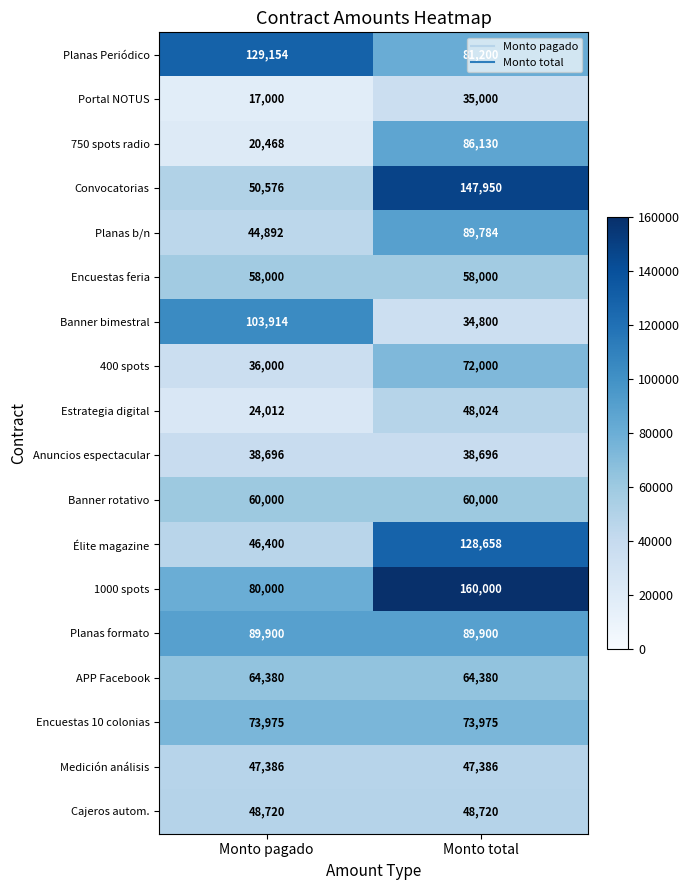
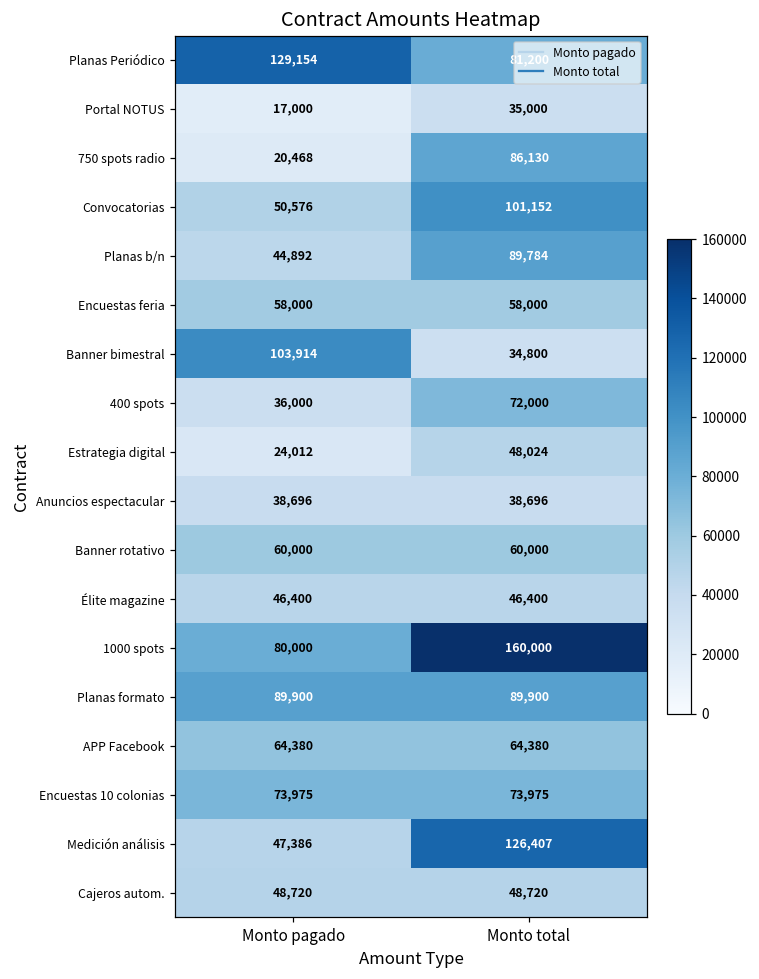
Convocatorias, Monto total: 147,950 -> 101,152
Élite magazine, Monto total: 128,658 -> 46,400
Medición análisis, Monto total: 47,386 -> 126,407
